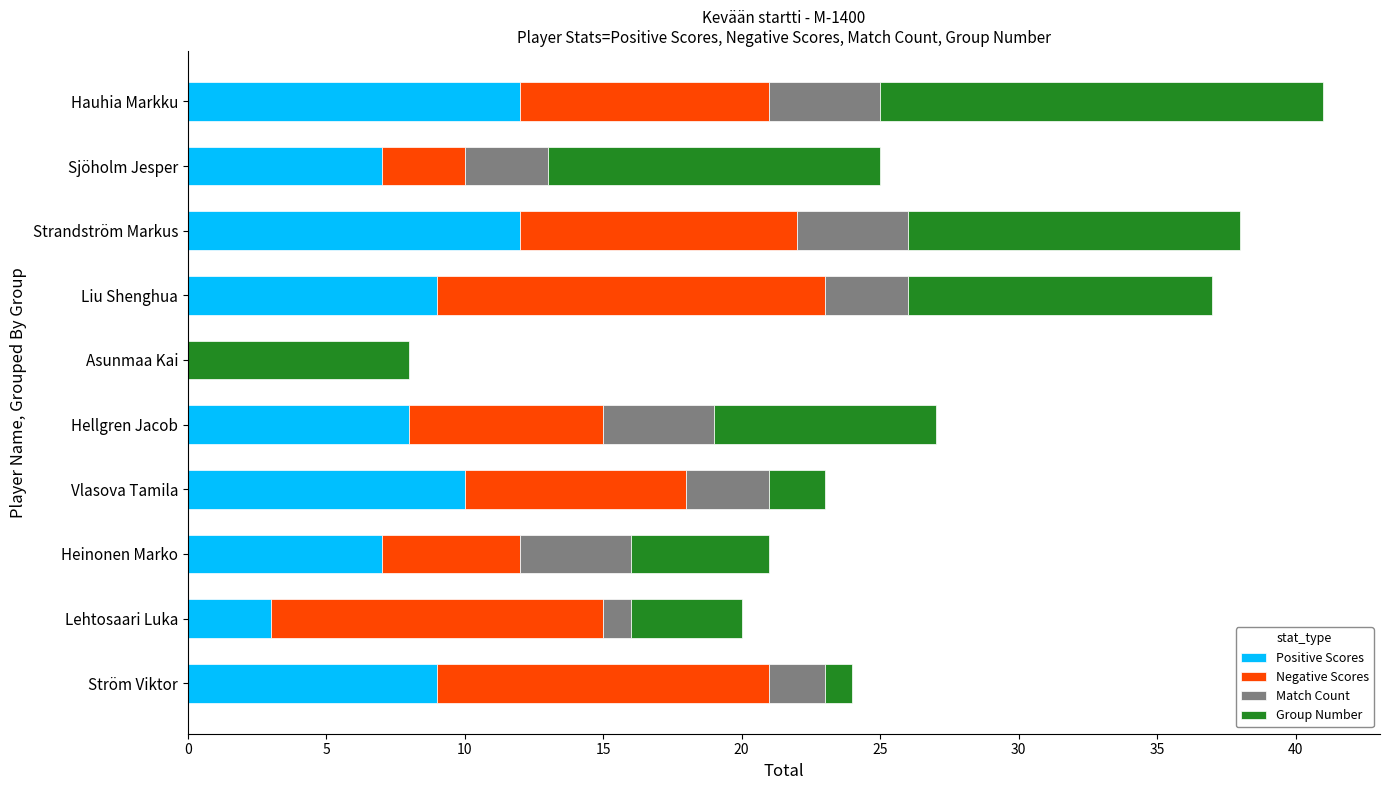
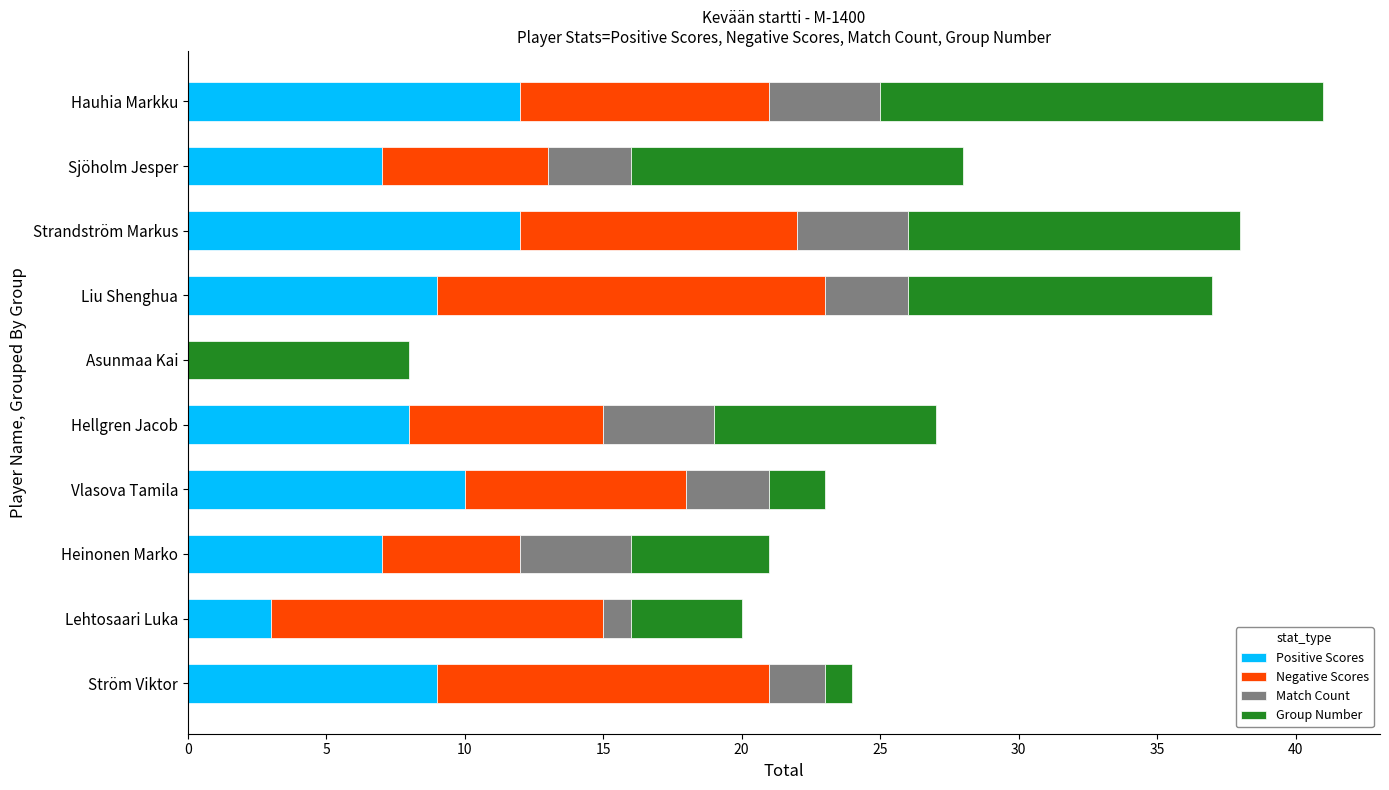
Negative Scores, Sjöholm Jesper: 3 -> 6
